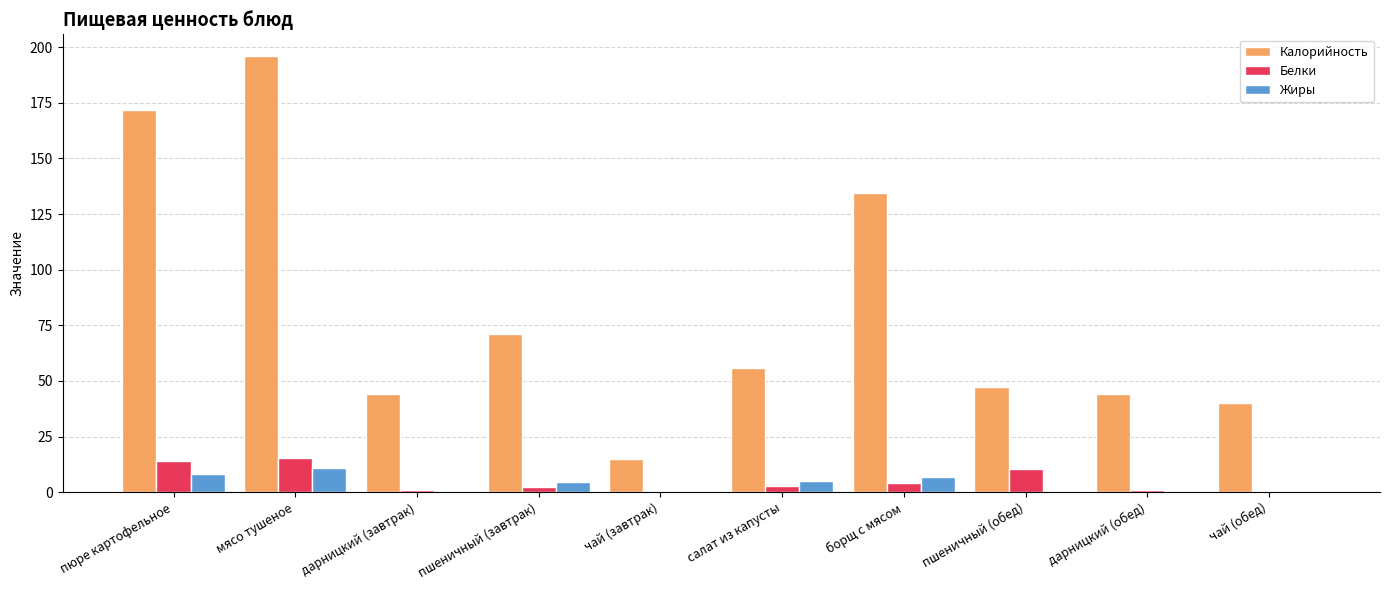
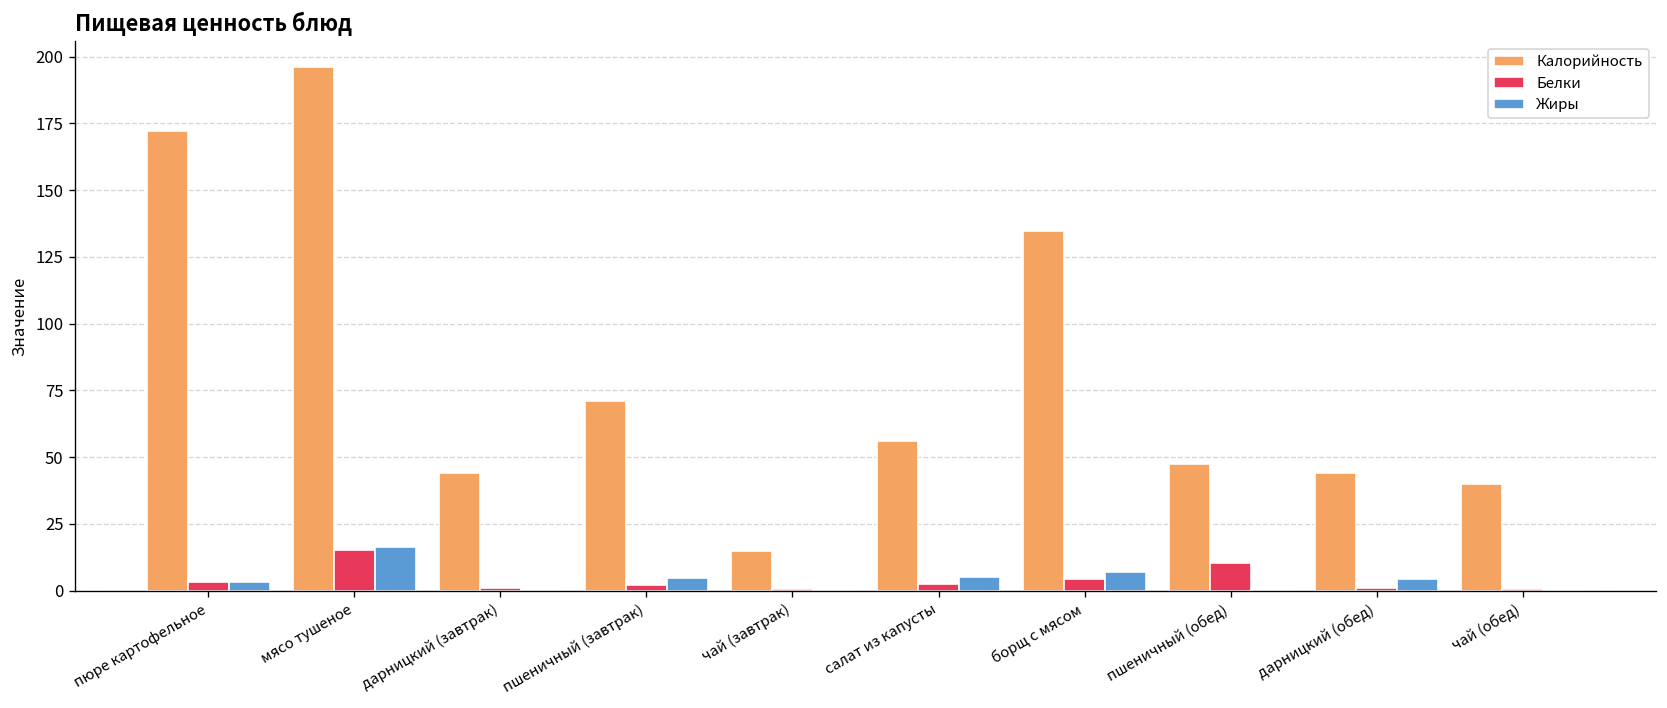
Белки, пюре картофельное: 14 -> 3
Жиры, пюре картофельное: 8 -> 3
Жиры, мясо тушеное: 11 -> 16
Жиры, дарницкий (обед): 0 -> 4
